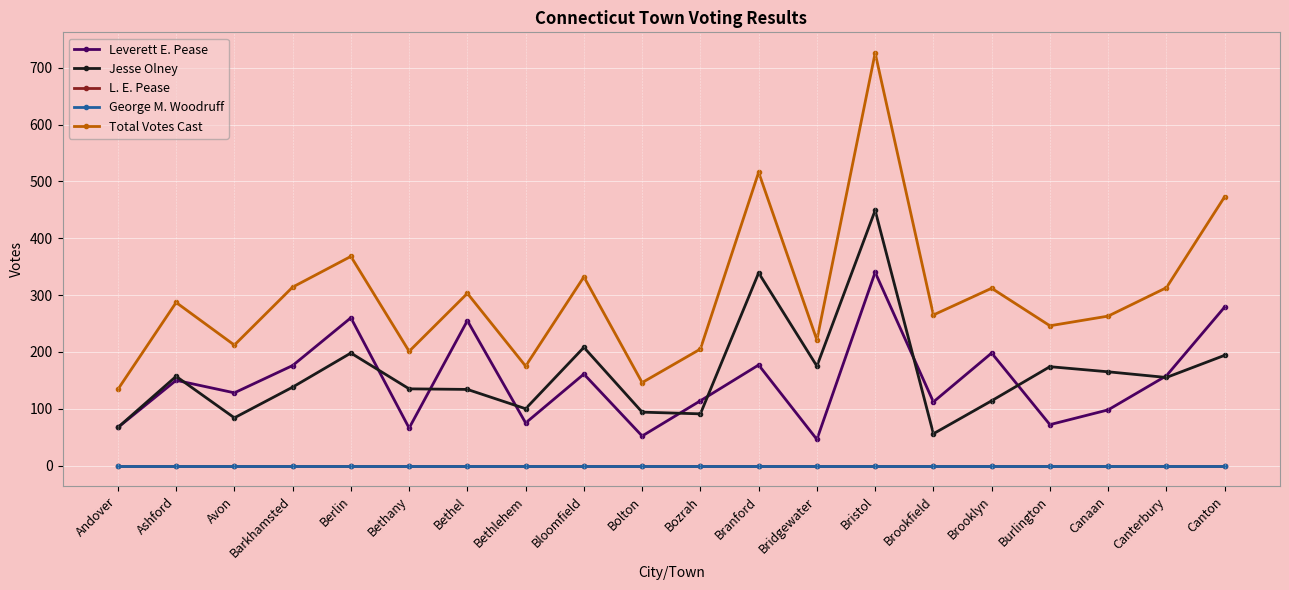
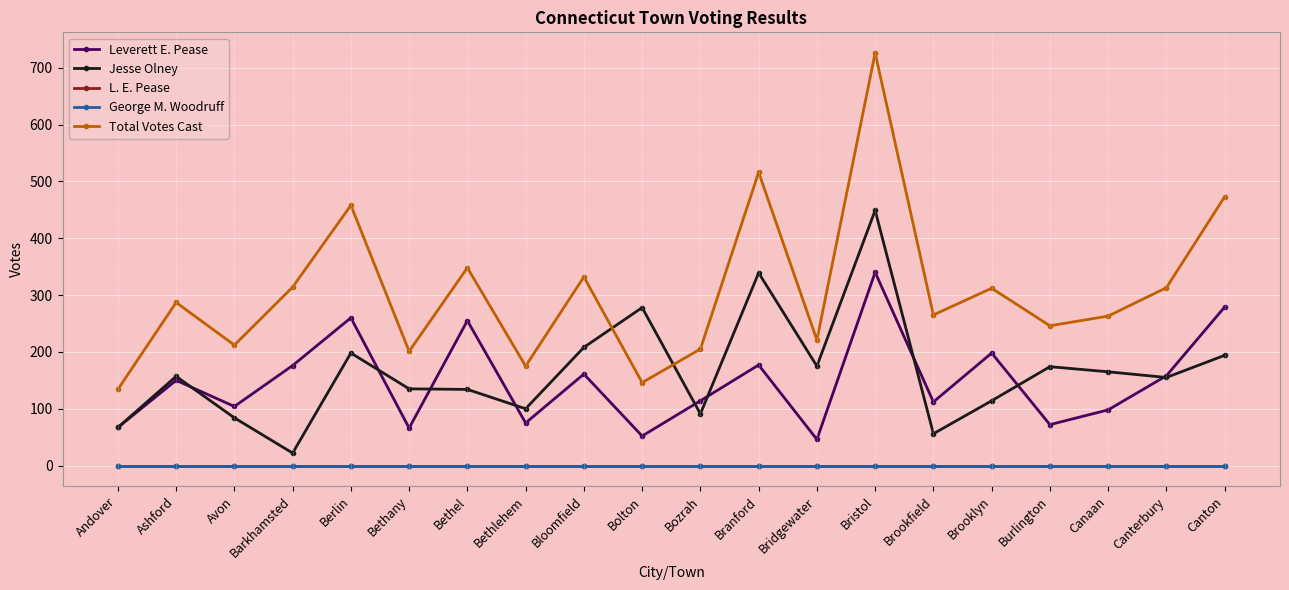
Leverett E. Pease, Avon: 130 -> 100
Jesse Olney, Barkhamsted: 140 -> 20
Total Votes Cast, Berlin: 370 -> 460
Total Votes Cast, Bethel: 300 -> 350
Jesse Olney, Bolton: 90 -> 280
